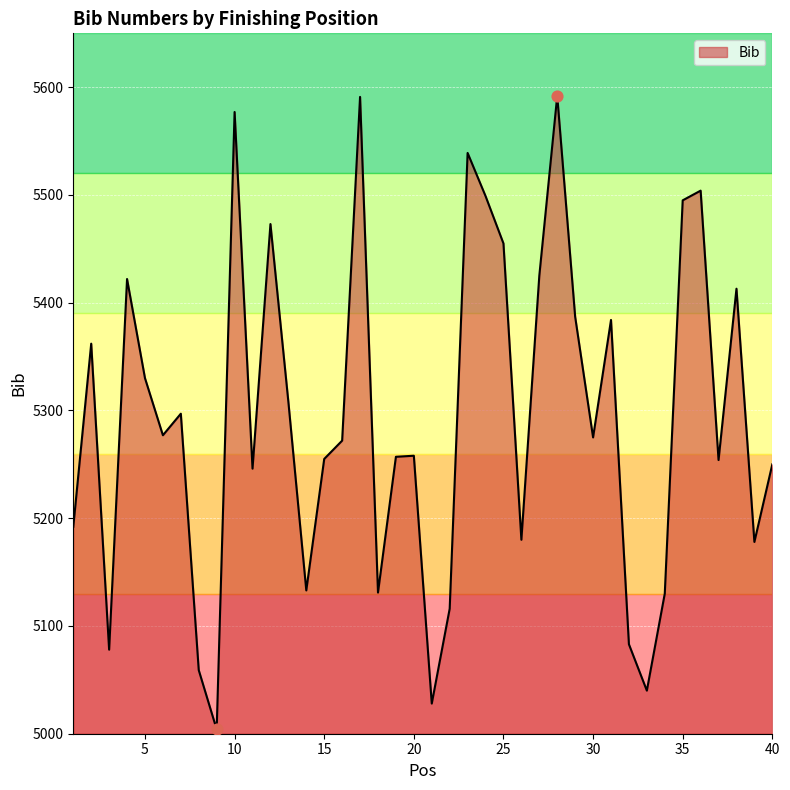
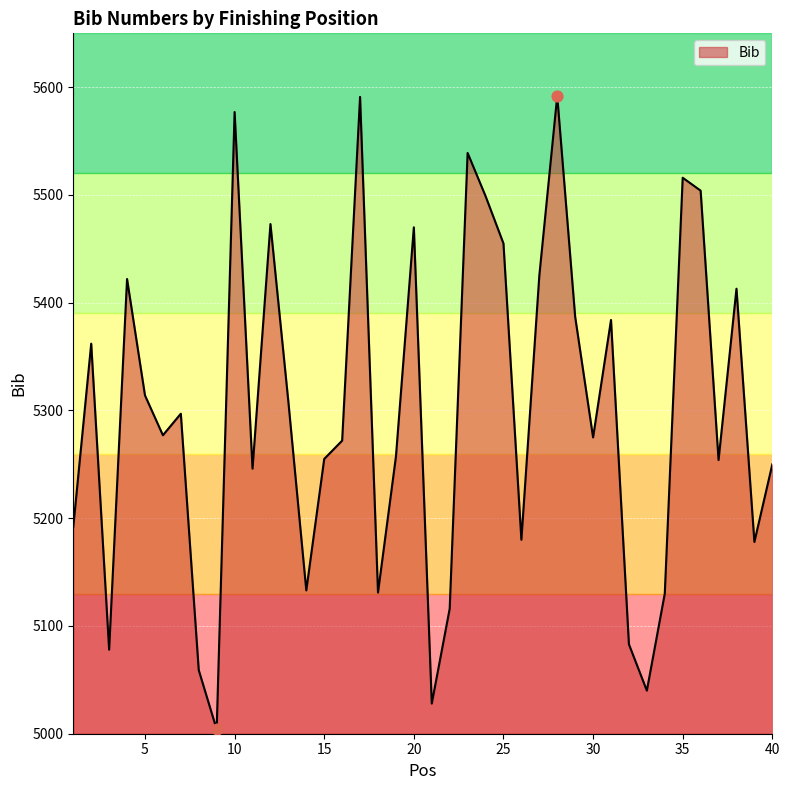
Bib, 5: 5330 -> 5314
Bib, 20: 5258 -> 5470
Bib, 35: 5495 -> 5516
